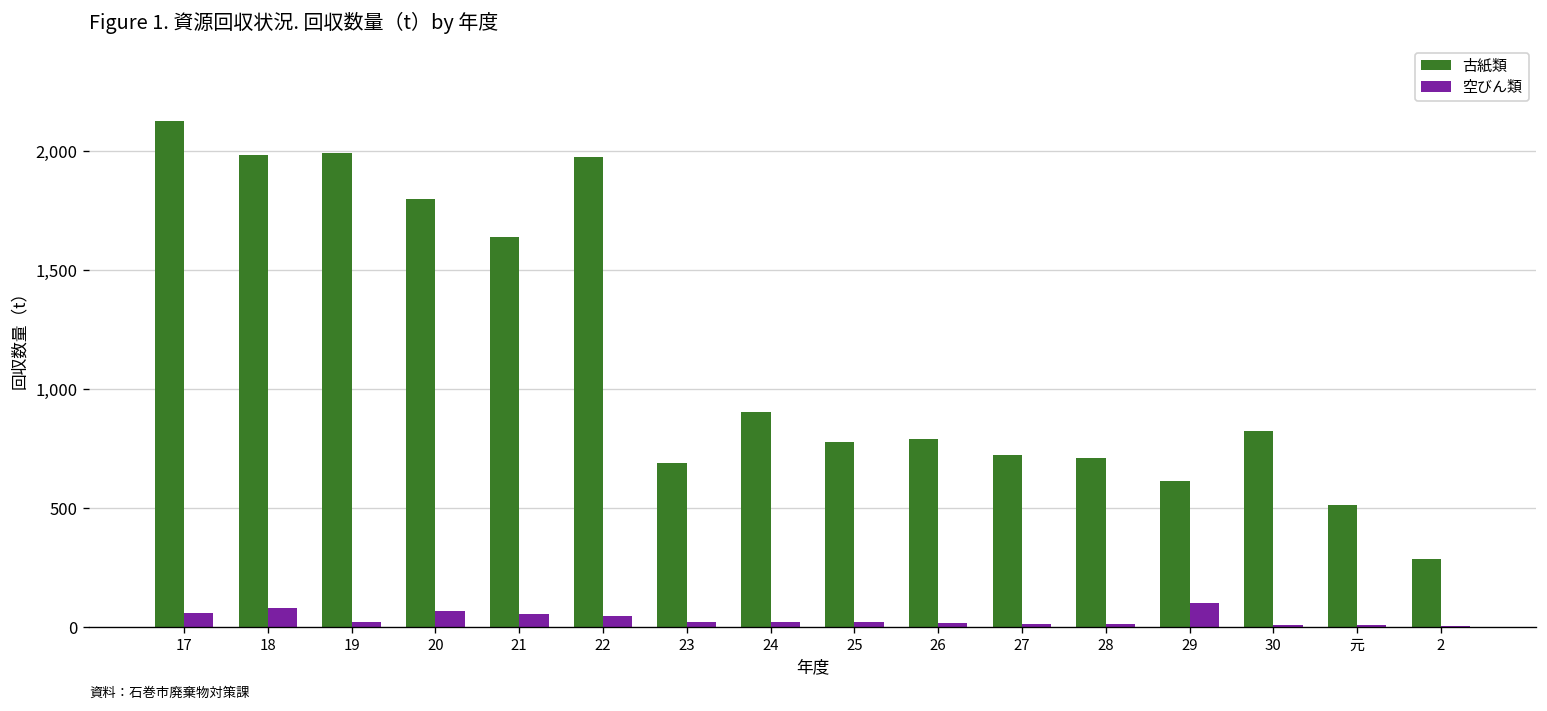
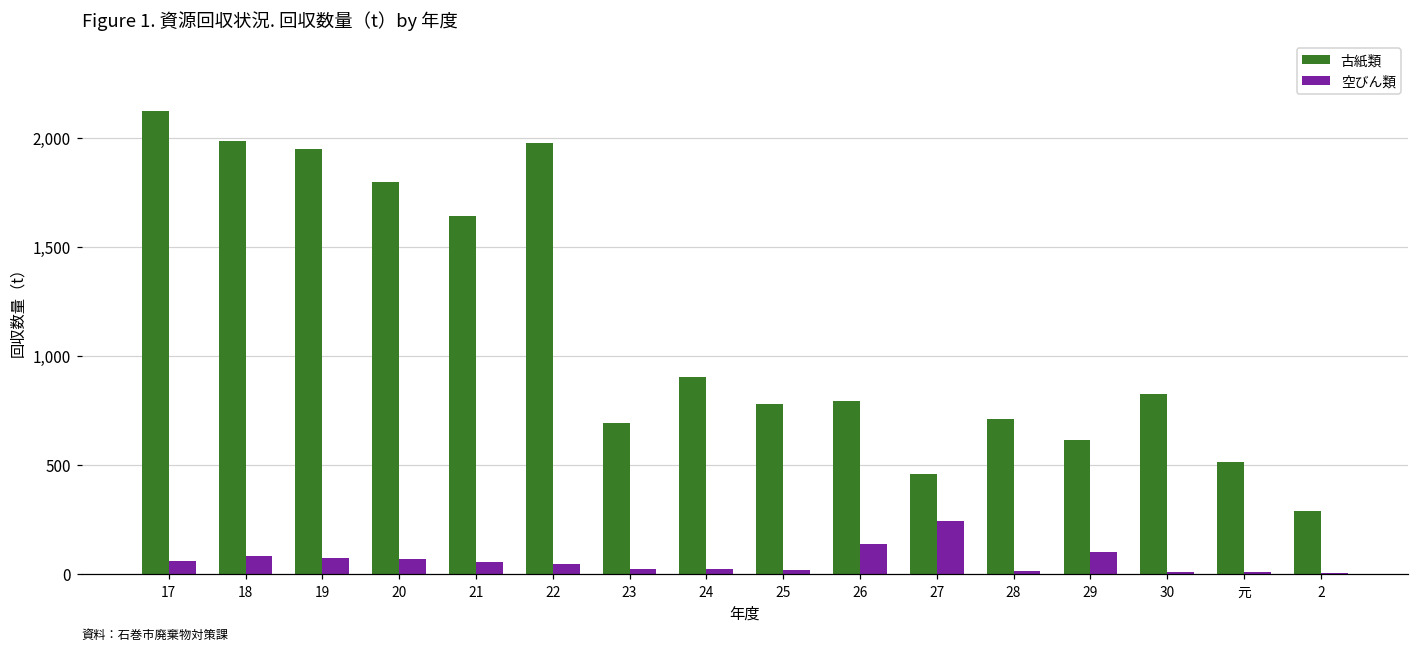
古紙類, 19: 2,000 -> 1,950
空びん類, 19: 20 -> 70
空びん類, 26: 20 -> 140
古紙類, 27: 720 -> 460
空びん類, 27: 10 -> 240
